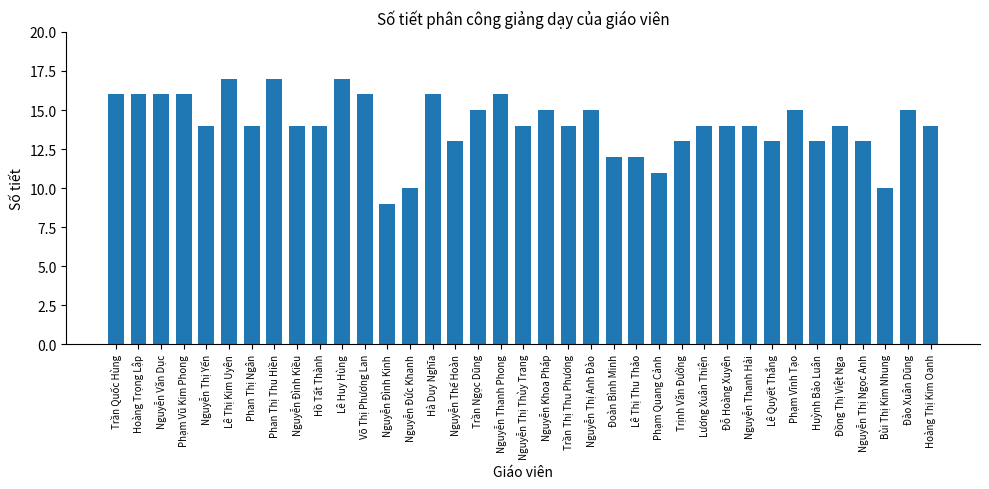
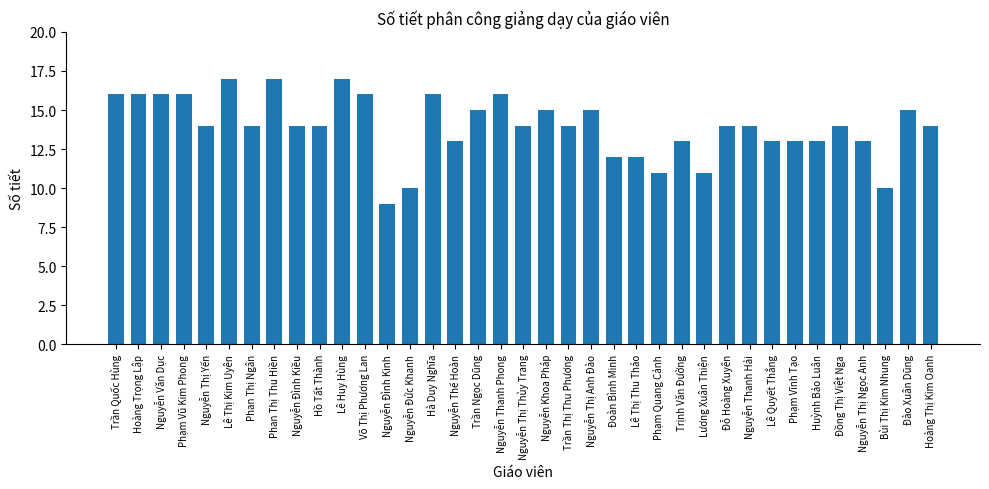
Lương Xuân Thiện: 14 -> 11
Phạm Vĩnh Tạo: 15 -> 13
